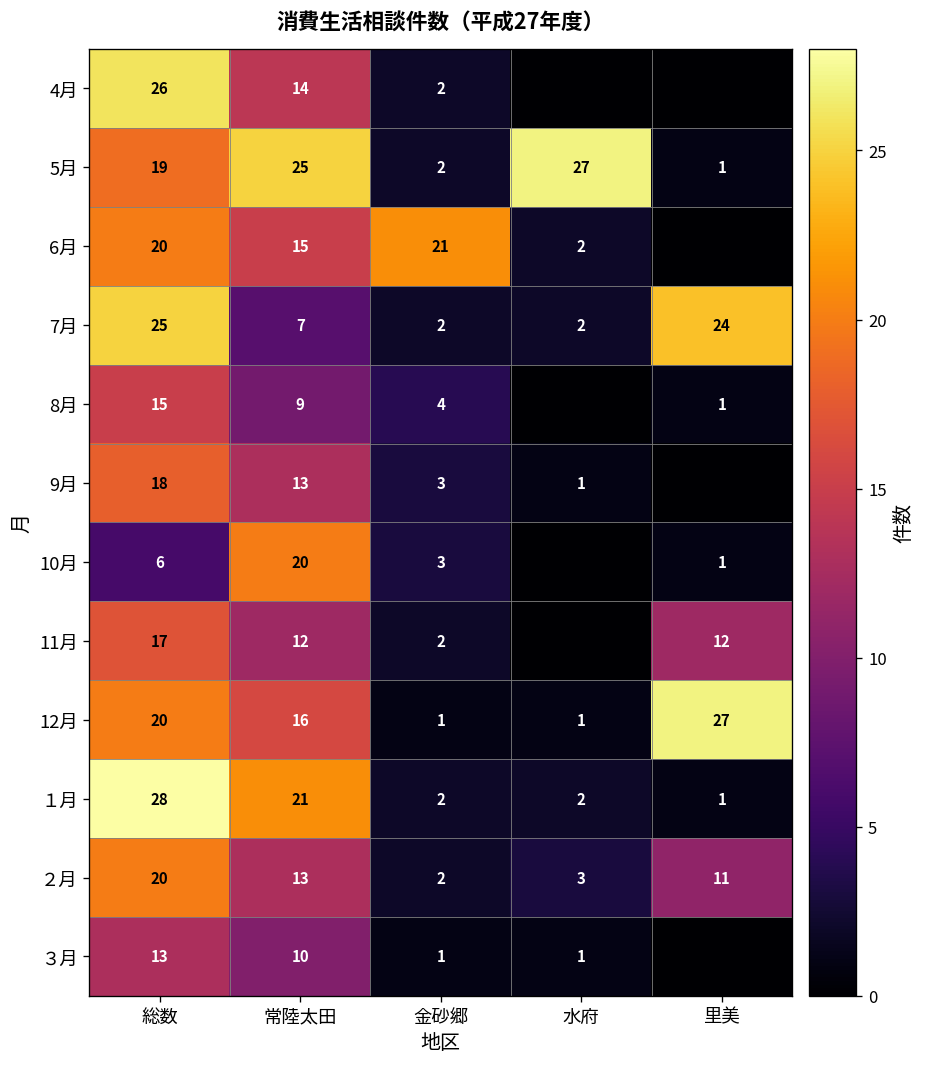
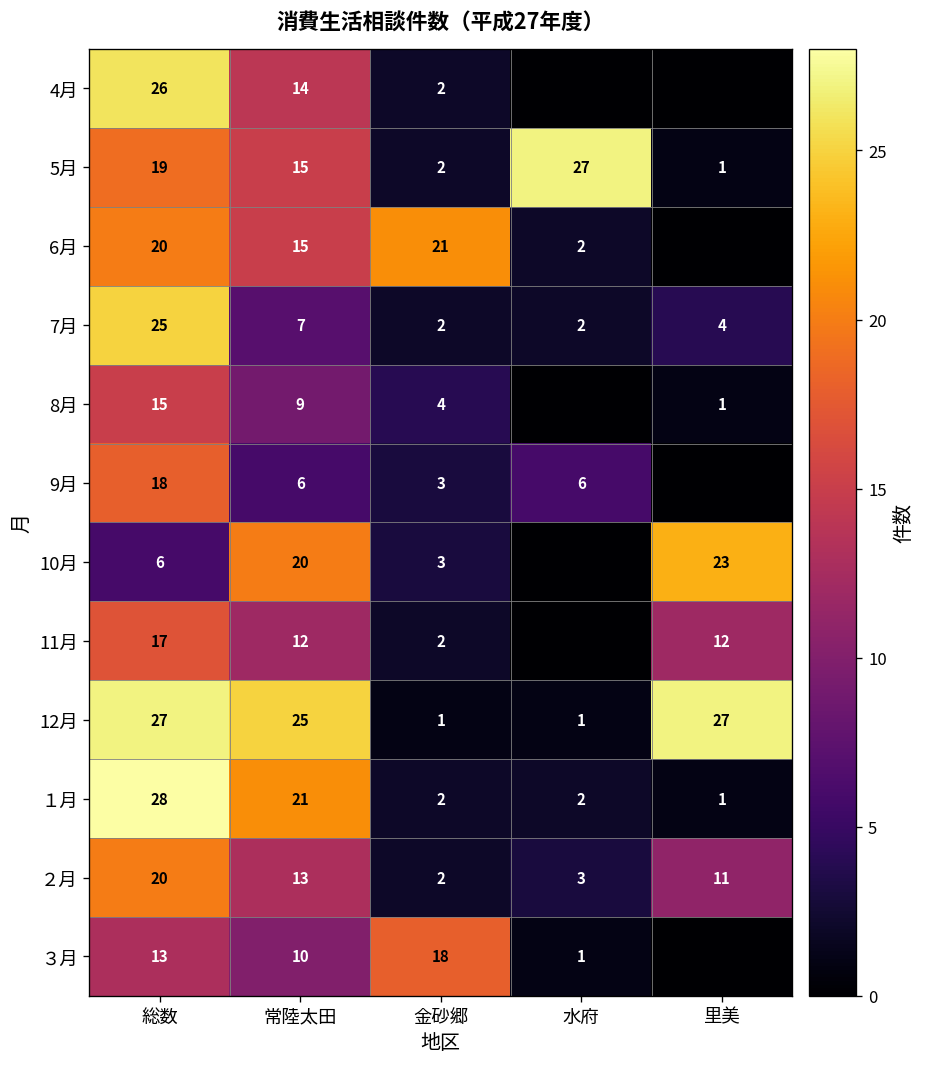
5月, 常陸太田: 25 -> 15
7月, 里美: 24 -> 4
9月, 常陸太田: 13 -> 6
9月, 水府: 1 -> 6
10月, 里美: 1 -> 23
12月, 総数: 20 -> 27
12月, 常陸太田: 16 -> 25
３月, 金砂郷: 1 -> 18
